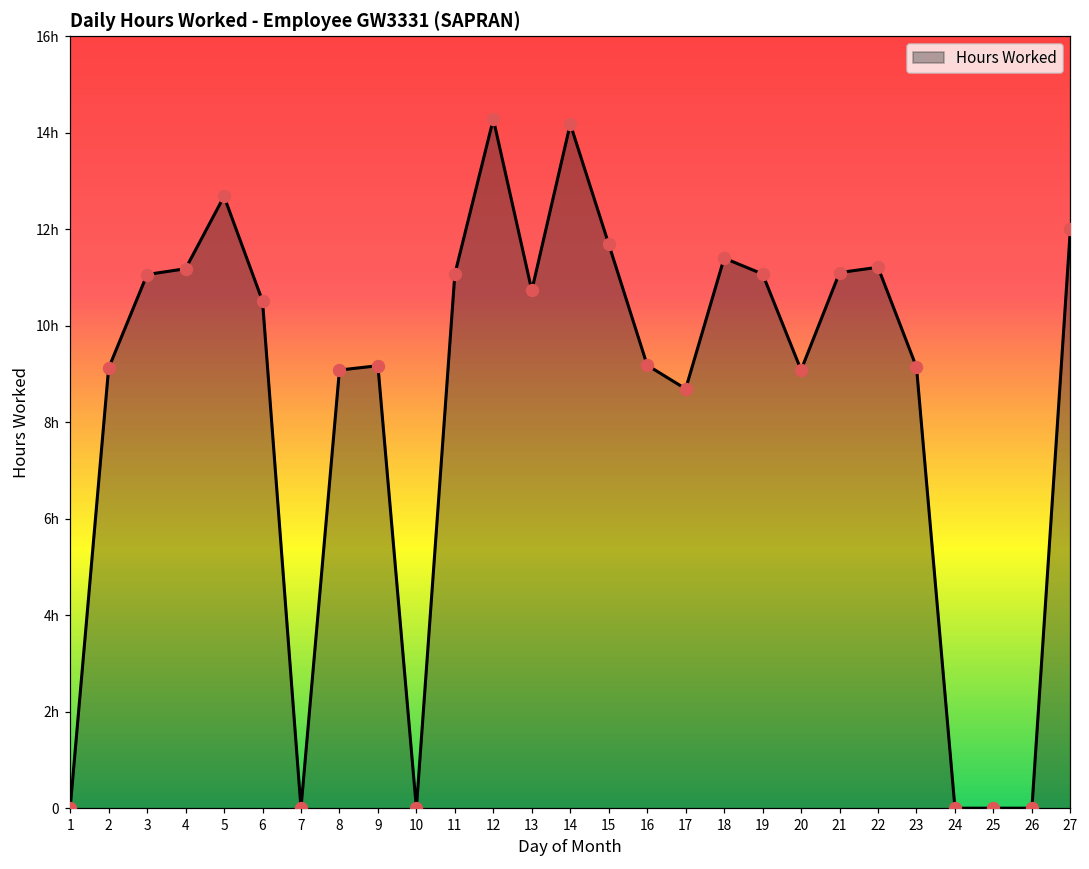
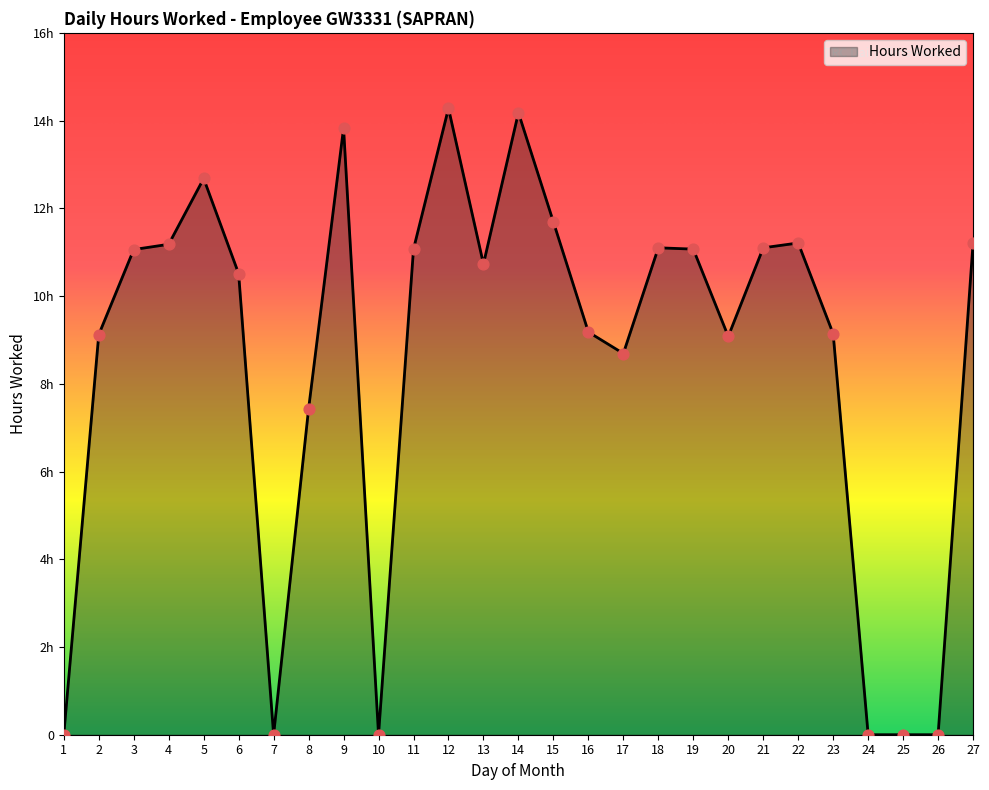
8: 9.1h -> 7.4h
9: 9.2h -> 13.8h
18: 11.4h -> 11.1h
27: 12.0h -> 11.2h
